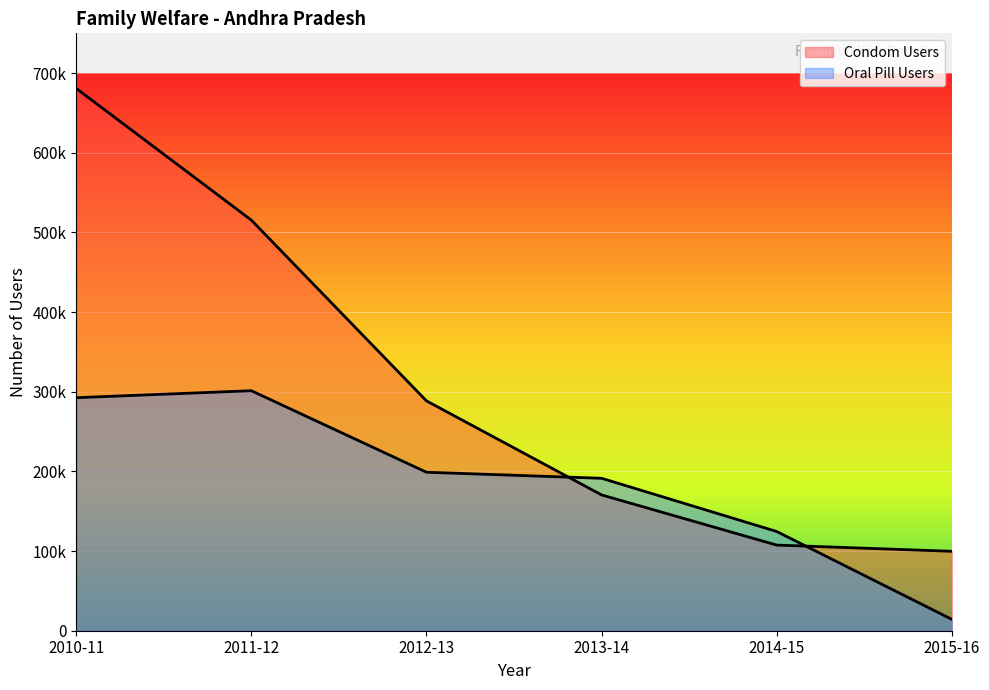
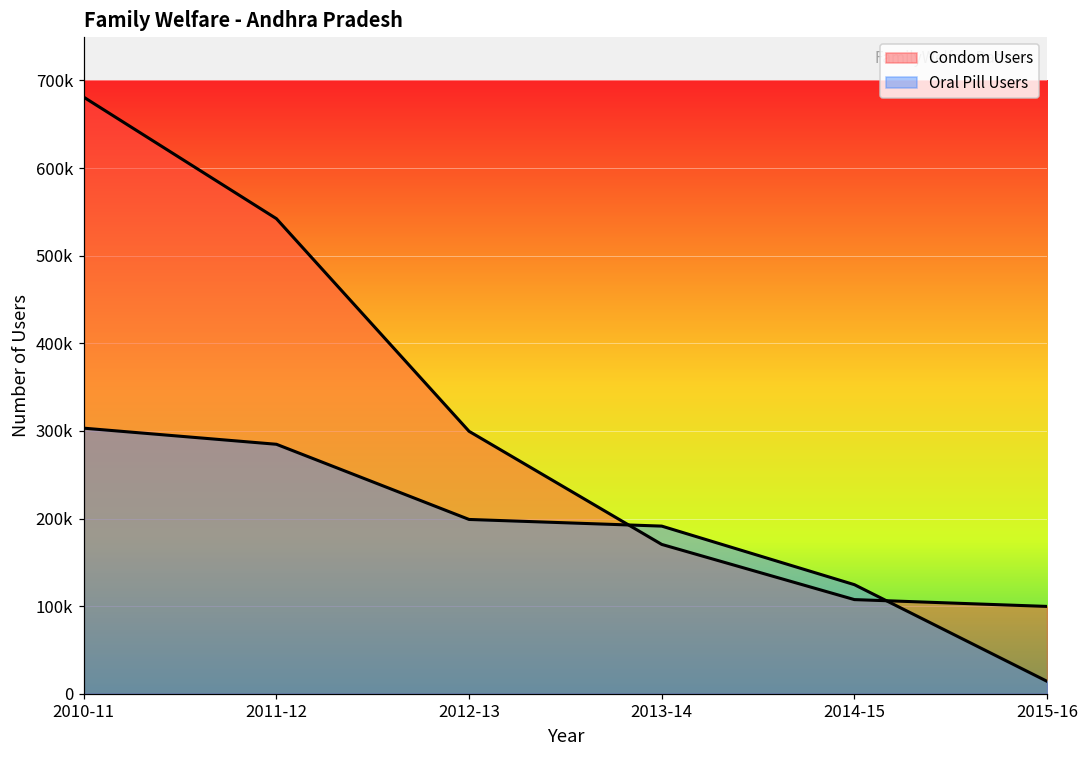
Oral Pill Users, 2010-11: 290000 -> 300000
Condom Users, 2011-12: 520000 -> 540000
Oral Pill Users, 2011-12: 300000 -> 280000
Condom Users, 2012-13: 290000 -> 300000
